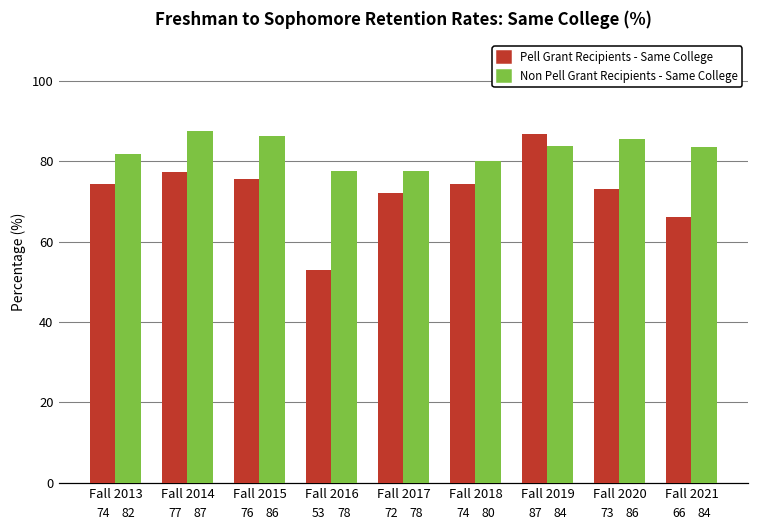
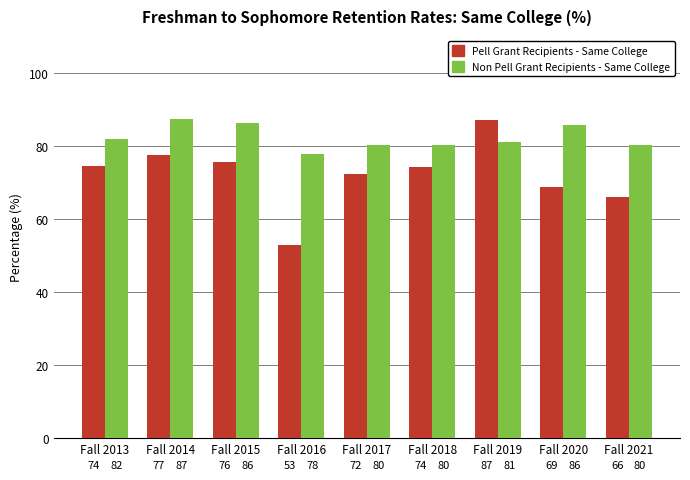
Non Pell Grant Recipients - Same College, Fall 2017: 78 -> 80
Non Pell Grant Recipients - Same College, Fall 2019: 84 -> 81
Pell Grant Recipients - Same College, Fall 2020: 73 -> 69
Non Pell Grant Recipients - Same College, Fall 2021: 84 -> 80
